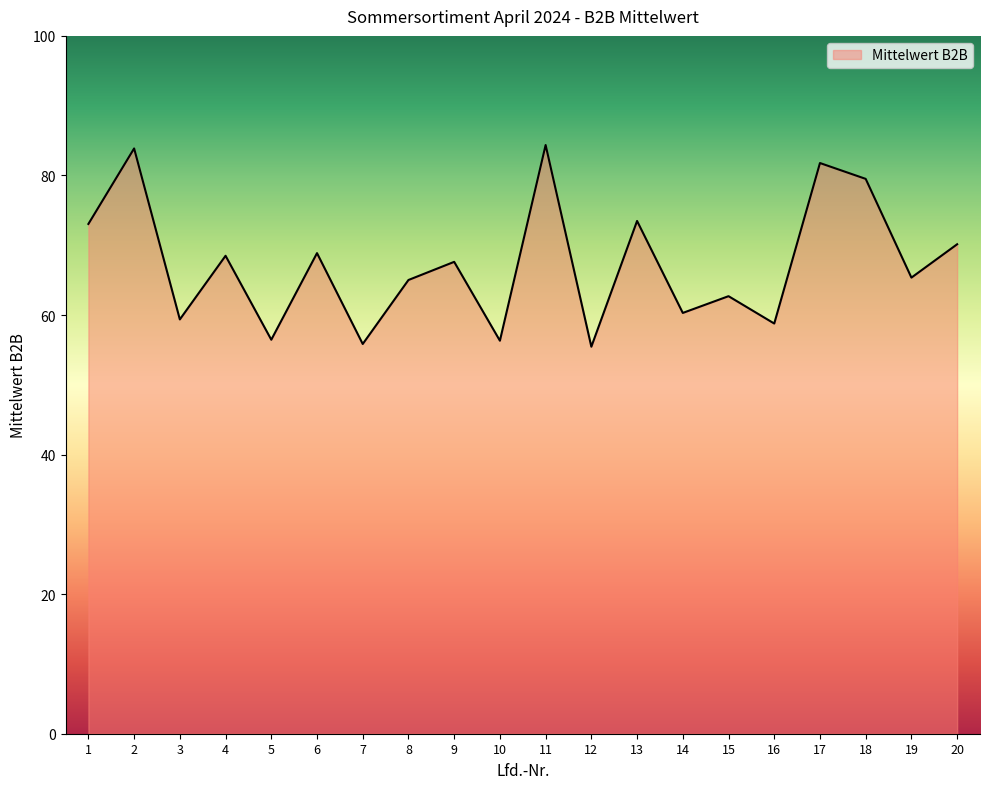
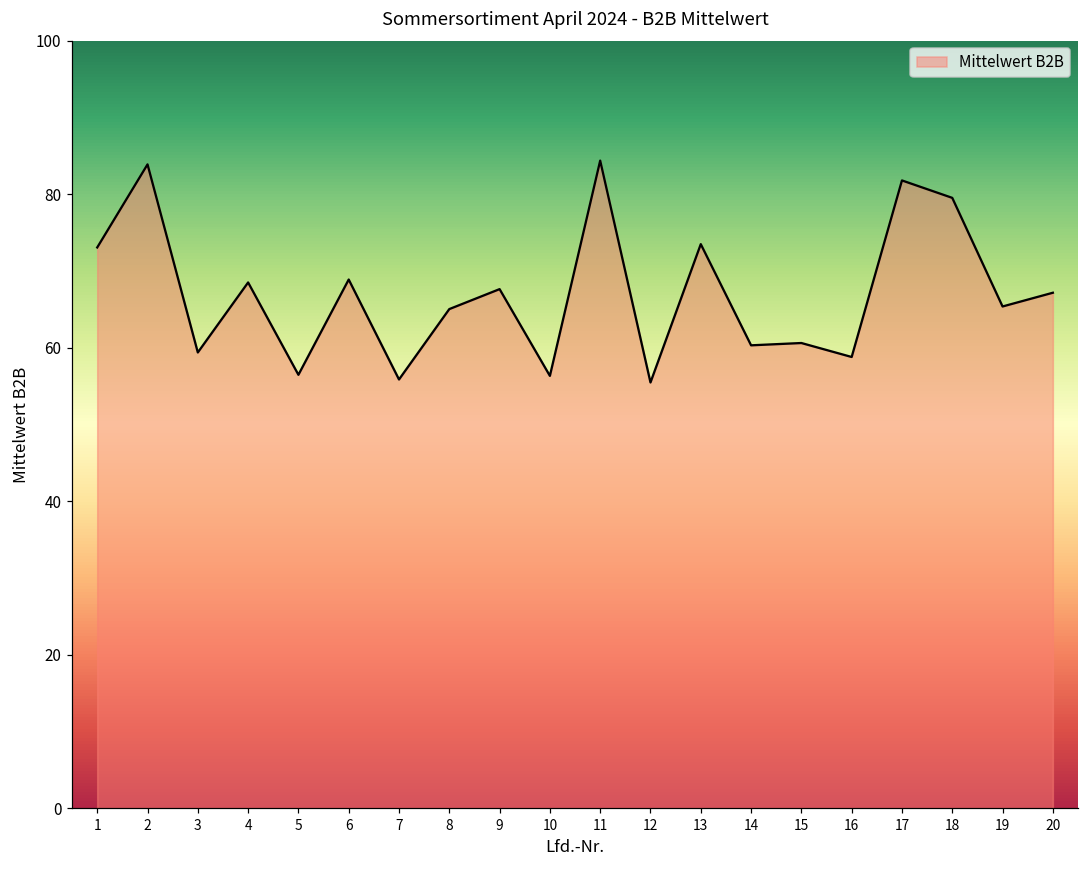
15: 63 -> 61
20: 70 -> 67
